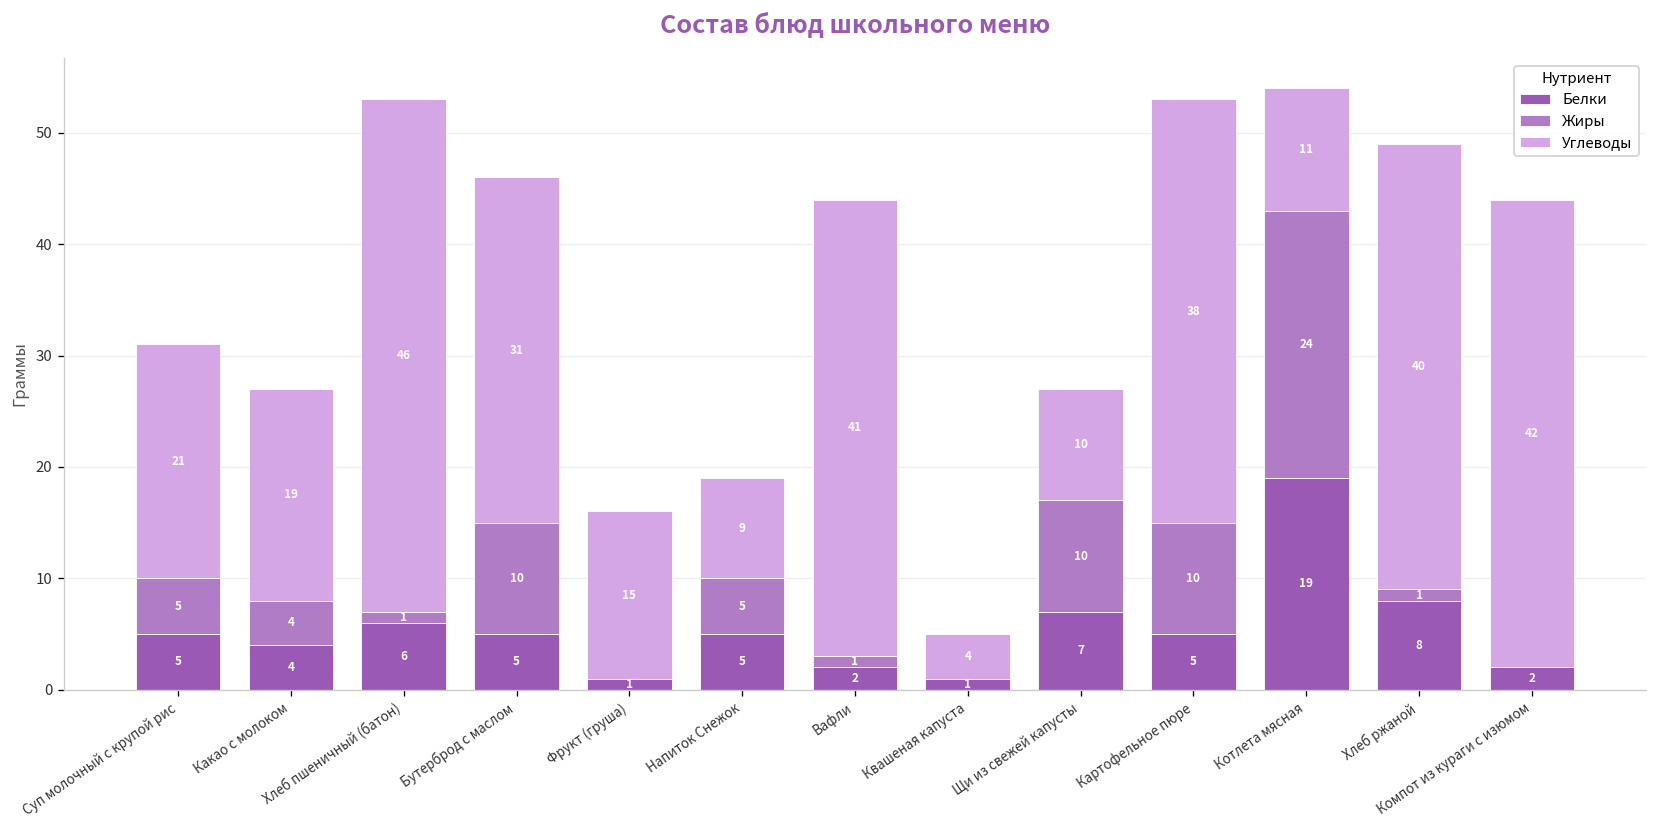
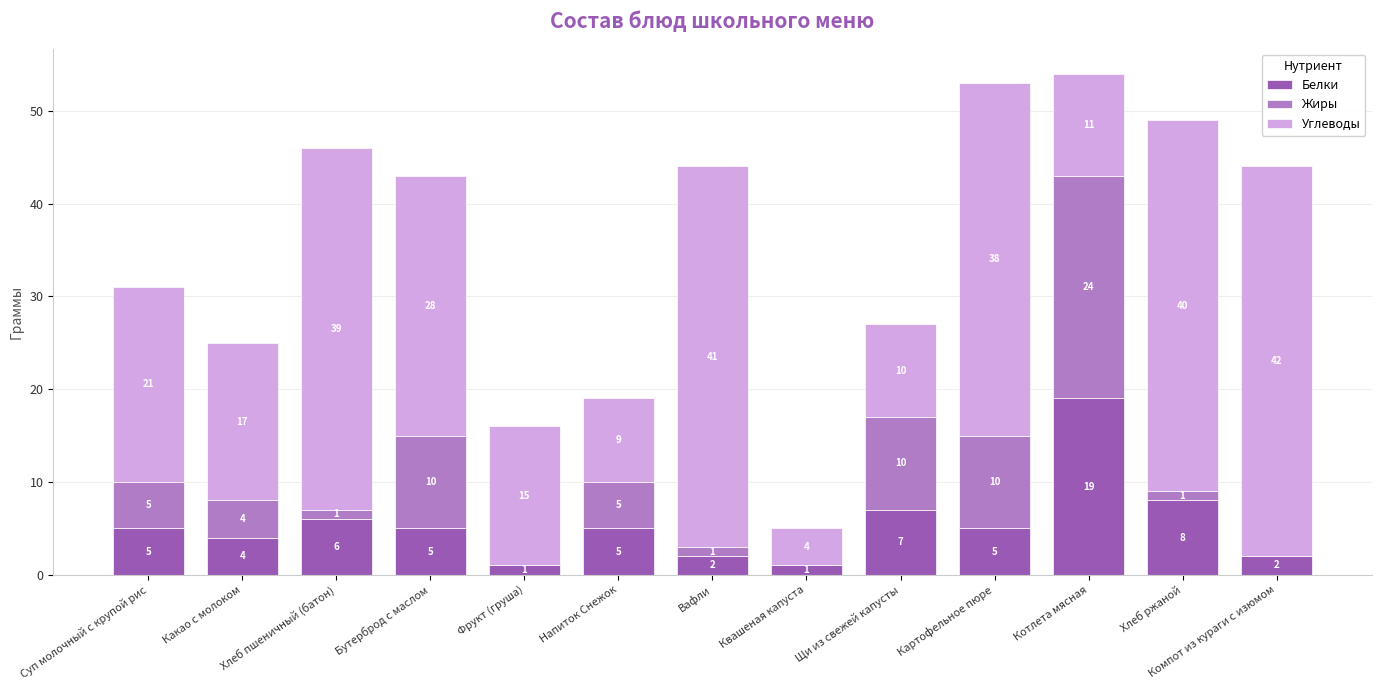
Углеводы, Какао с молоком: 19 -> 17
Углеводы, Хлеб пшеничный (батон): 46 -> 39
Углеводы, Бутерброд с маслом: 31 -> 28
